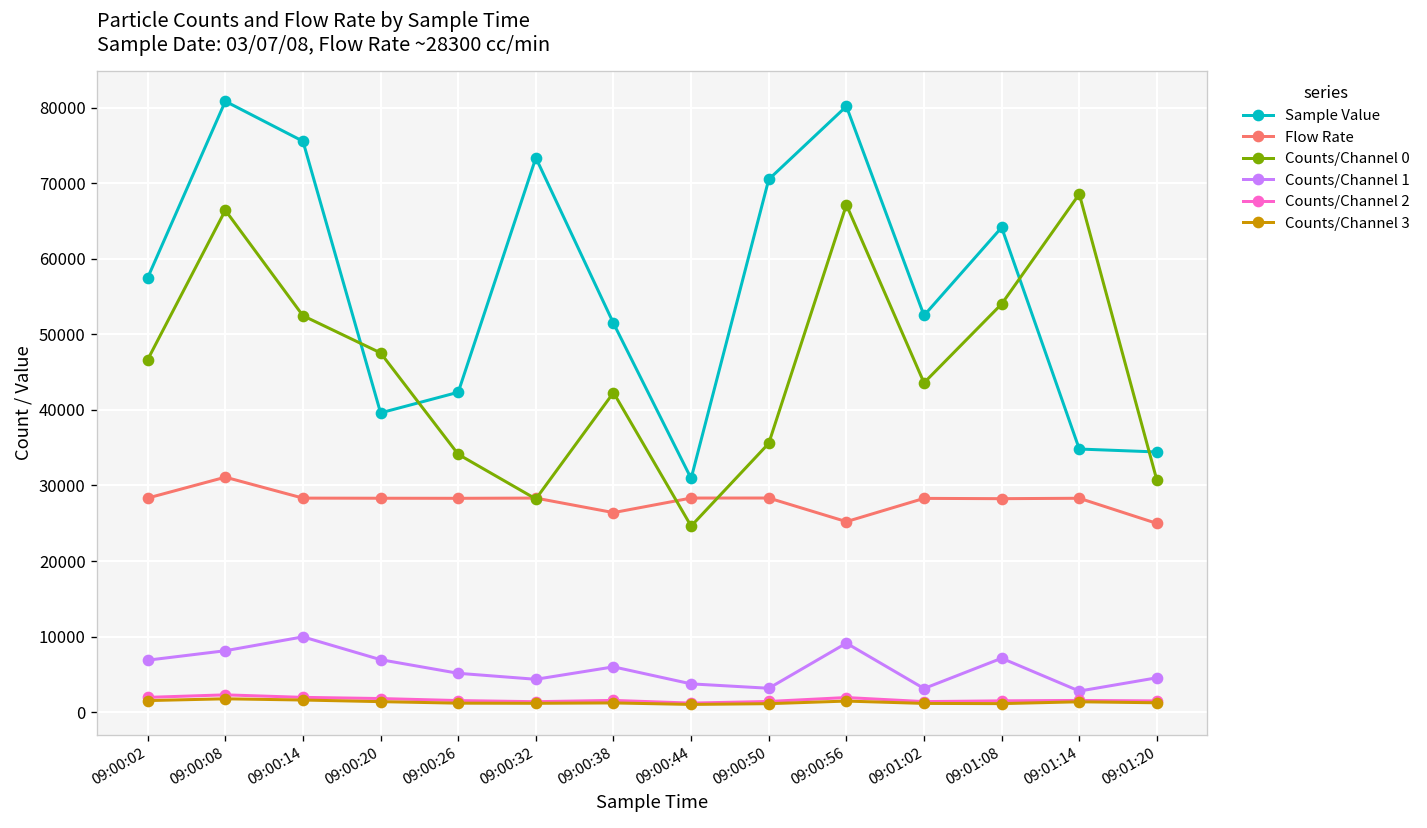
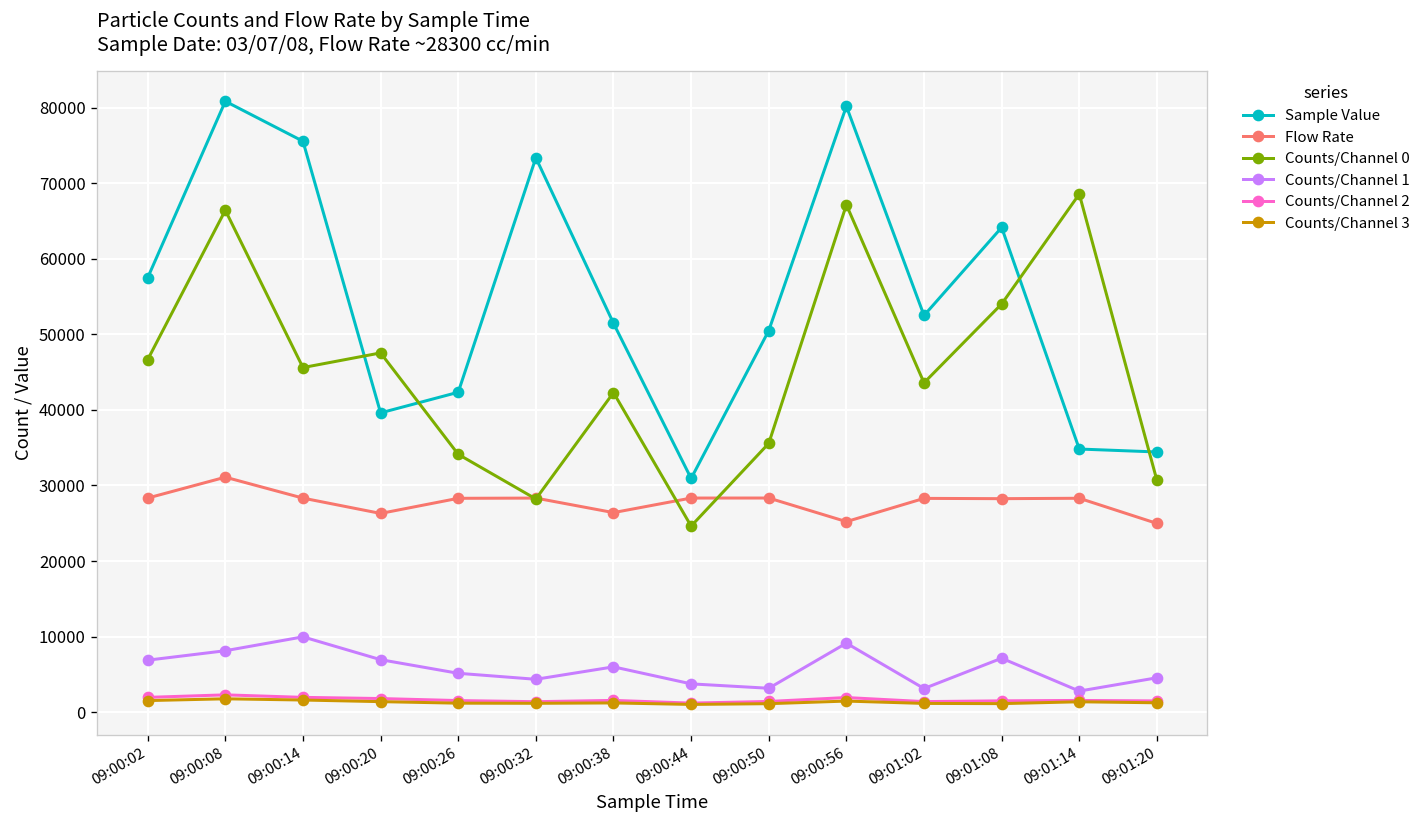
Counts/Channel 0, 09:00:14: 52000 -> 46000
Flow Rate, 09:00:20: 28000 -> 26000
Sample Value, 09:00:50: 70000 -> 50000
